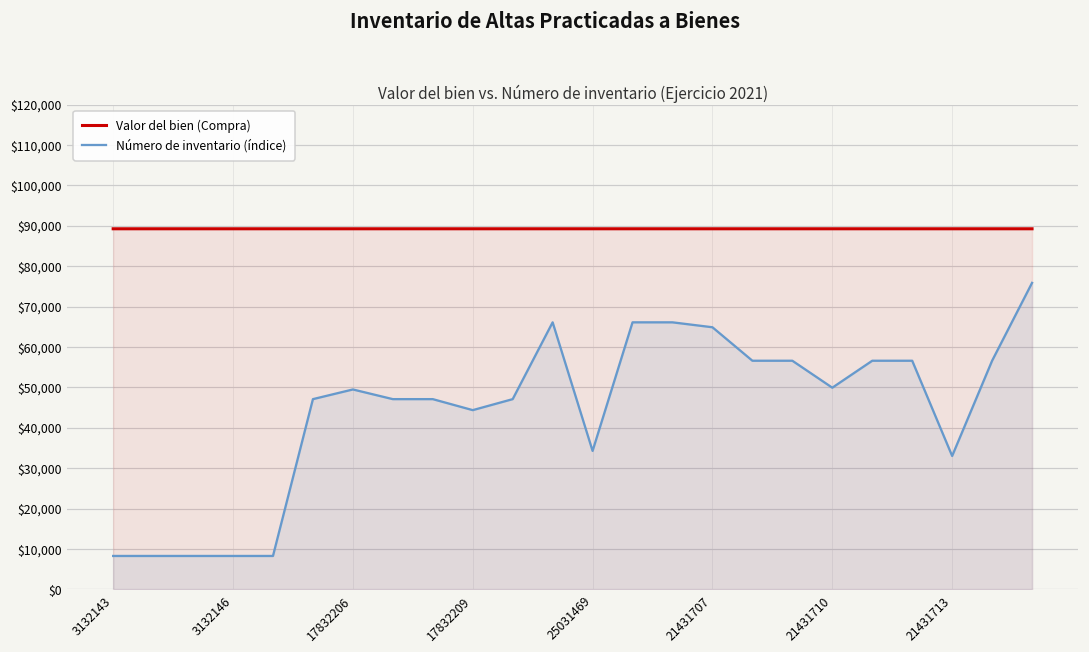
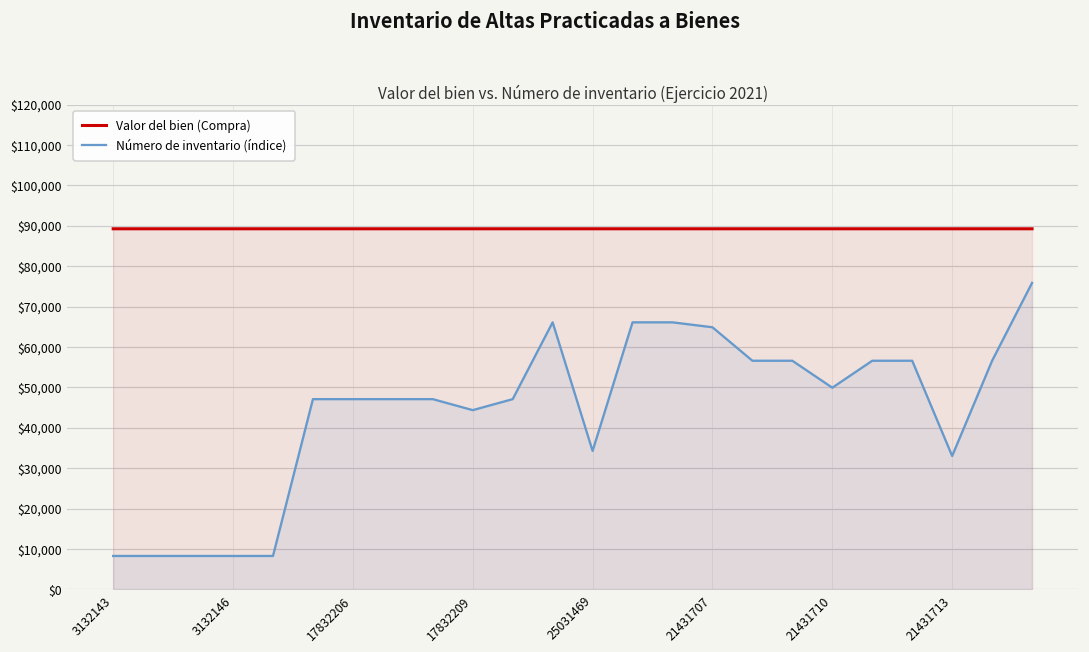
Número de inventario (índice), 17832206: $49,000 -> $47,000
